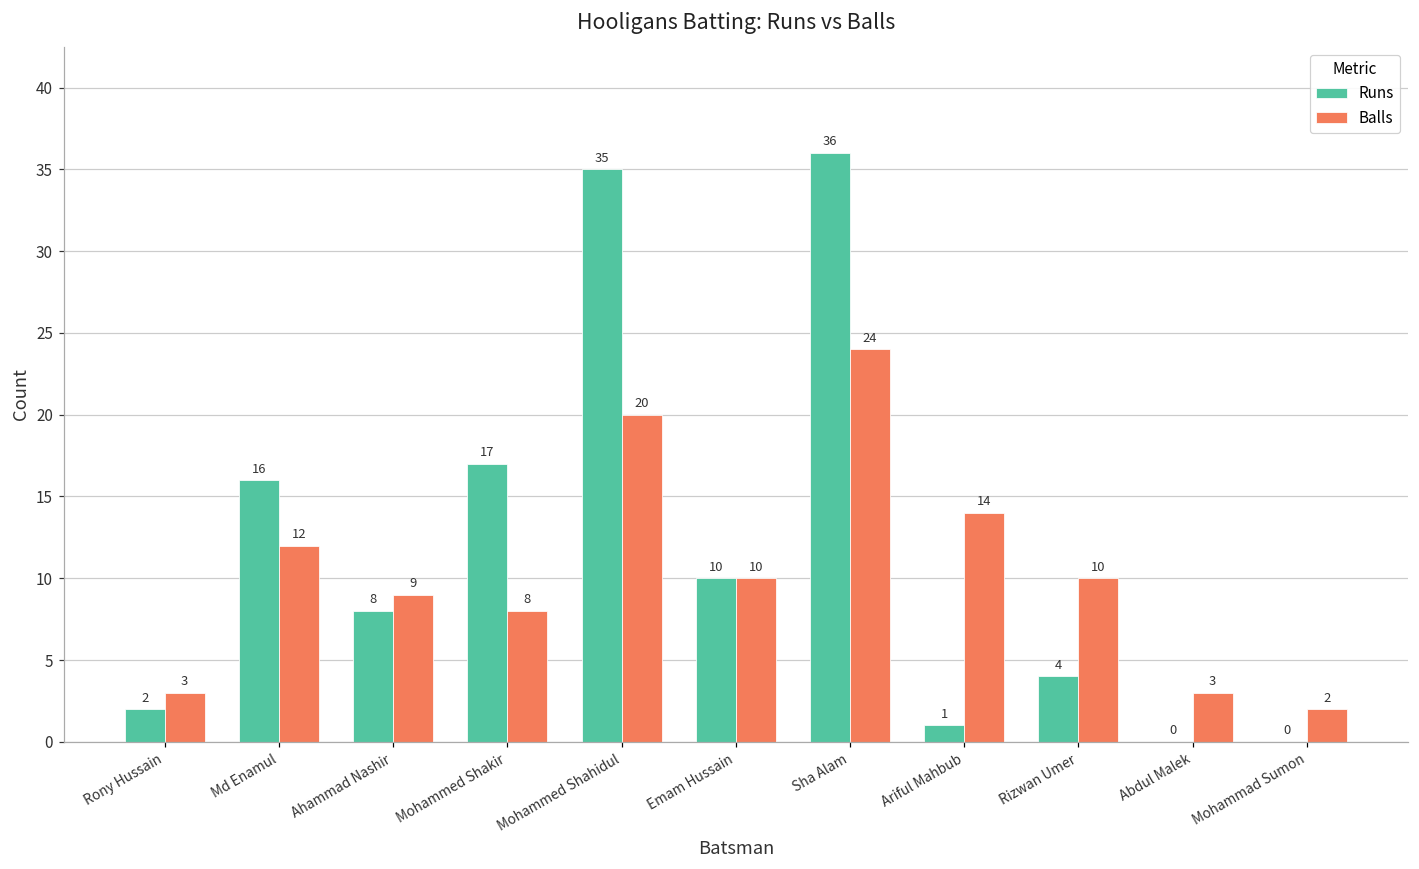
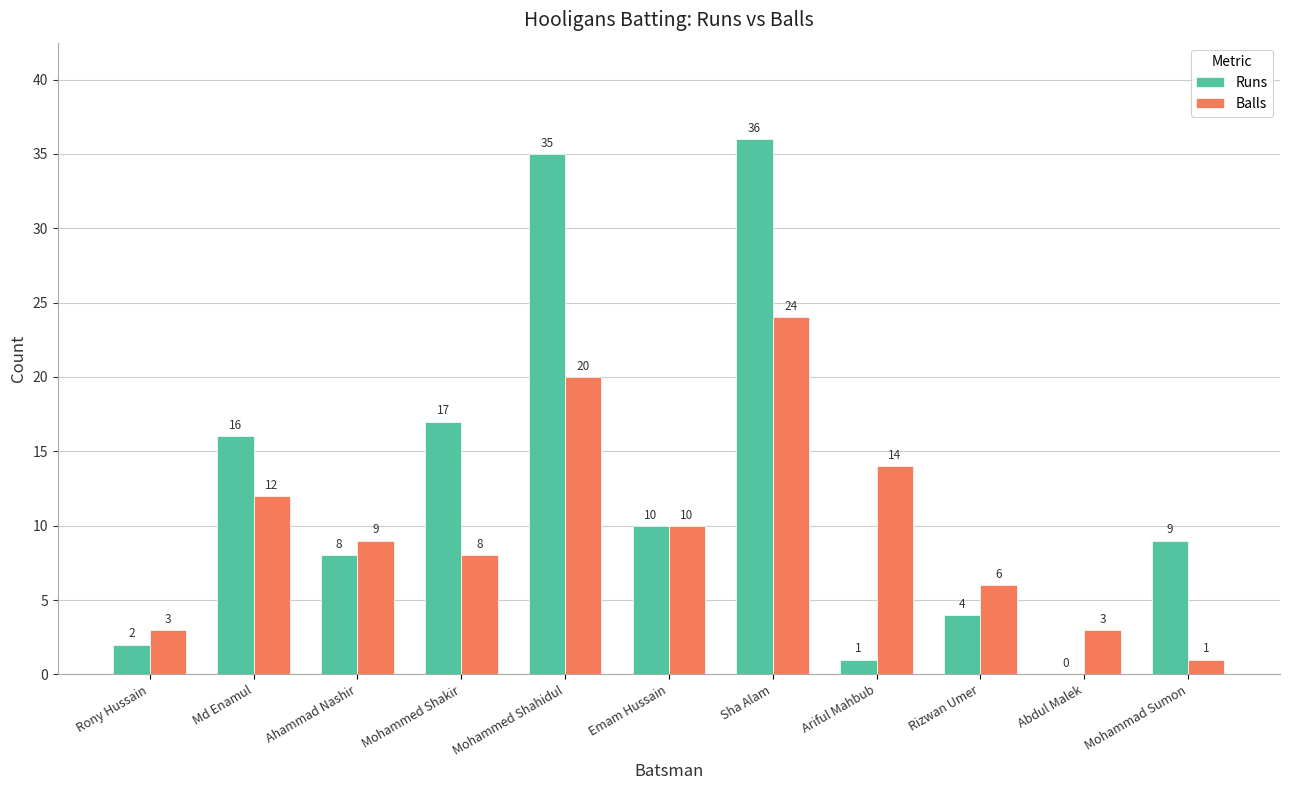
Balls, Rizwan Umer: 10 -> 6
Runs, Mohammad Sumon: 0 -> 9
Balls, Mohammad Sumon: 2 -> 1
